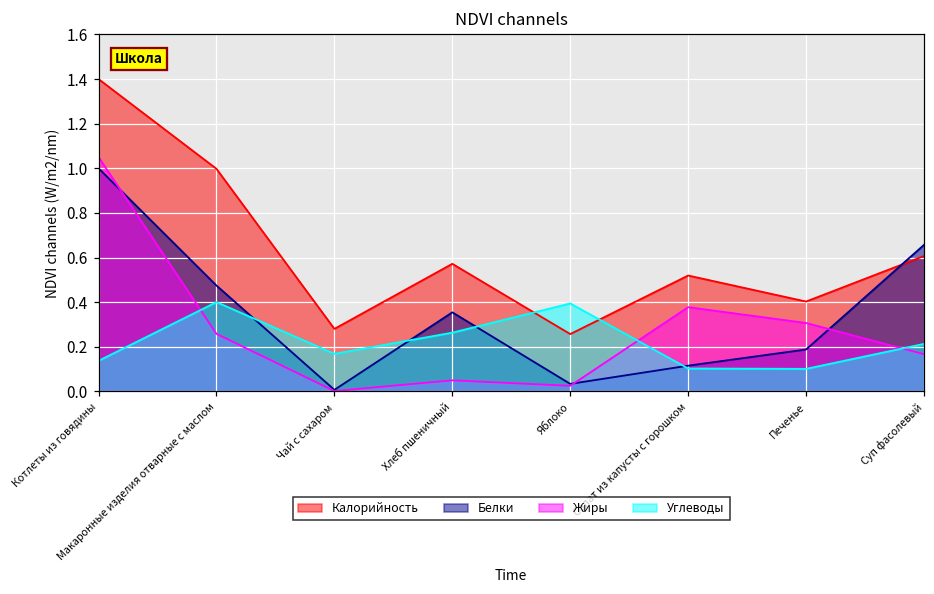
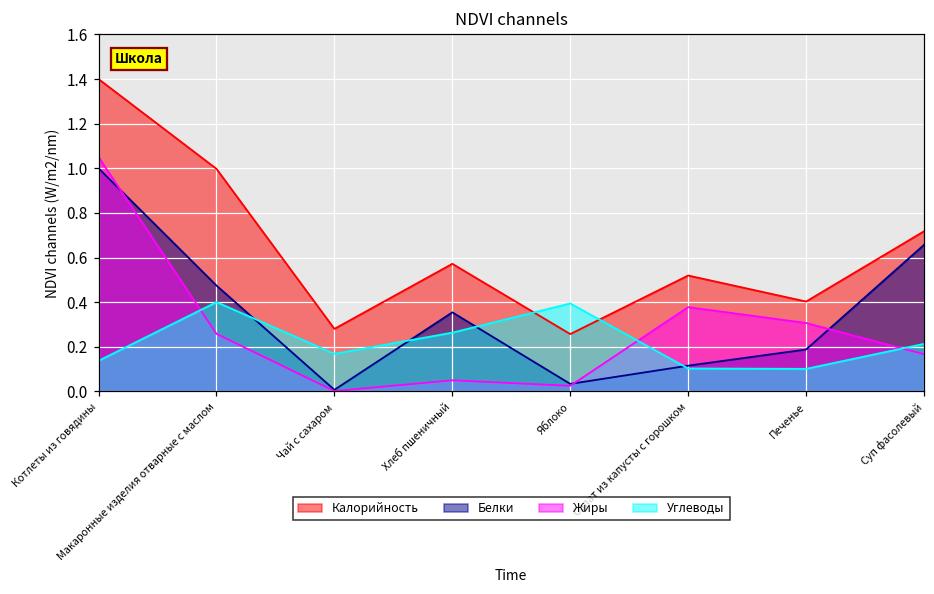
Калорийность, Суп фасолевый: 0.61 -> 0.72
